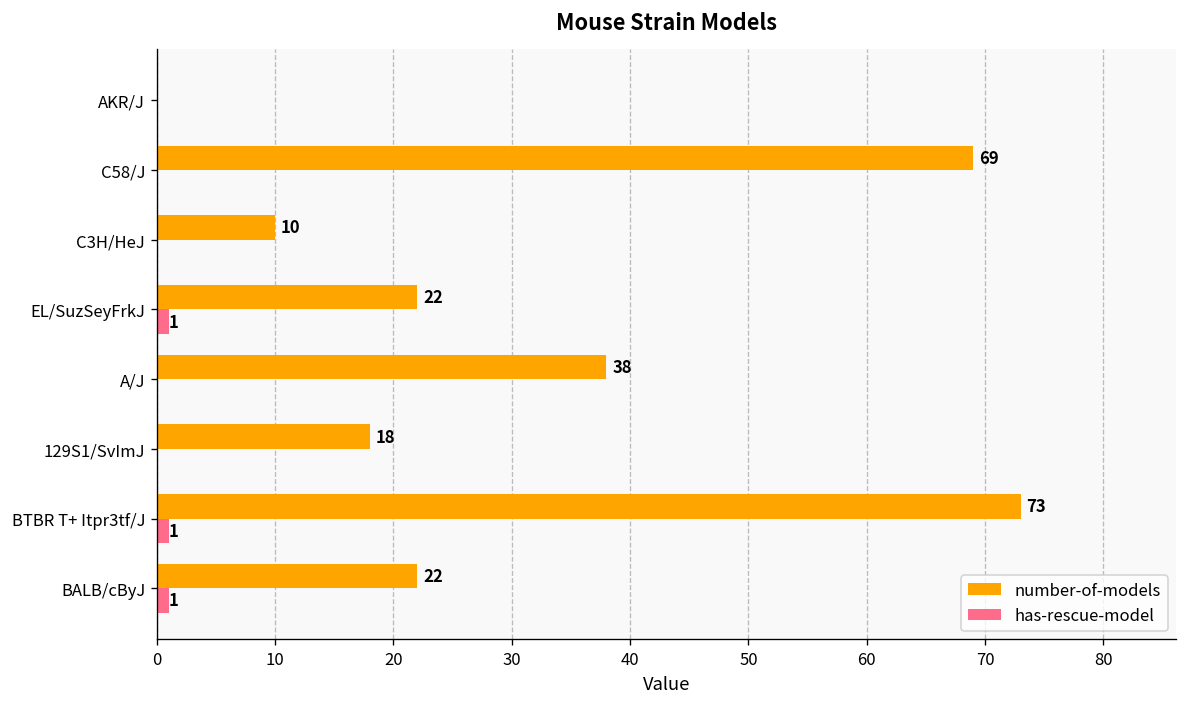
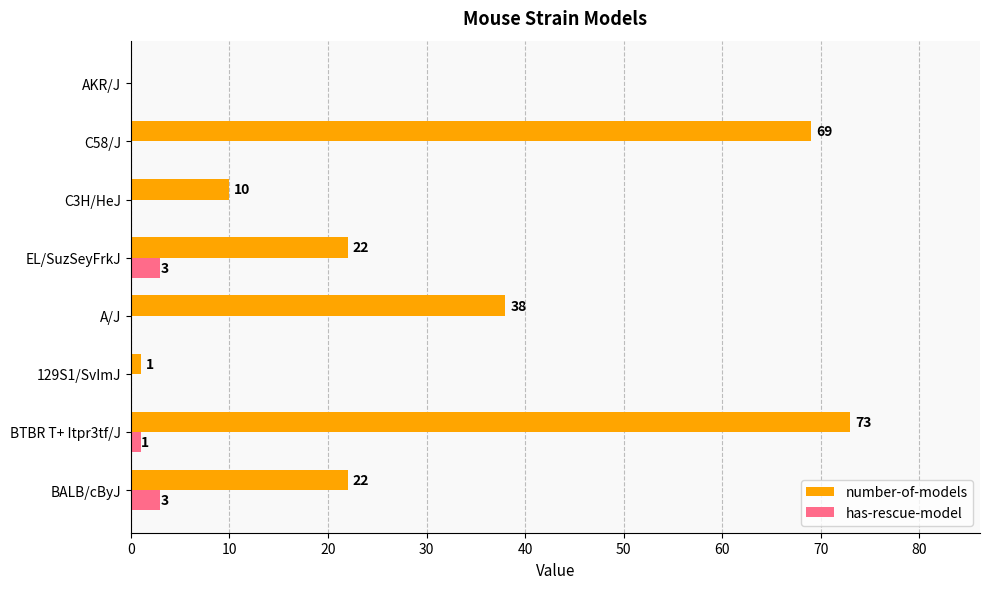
has-rescue-model, EL/SuzSeyFrkJ: 1 -> 3
number-of-models, 129S1/SvImJ: 18 -> 1
has-rescue-model, BALB/cByJ: 1 -> 3
